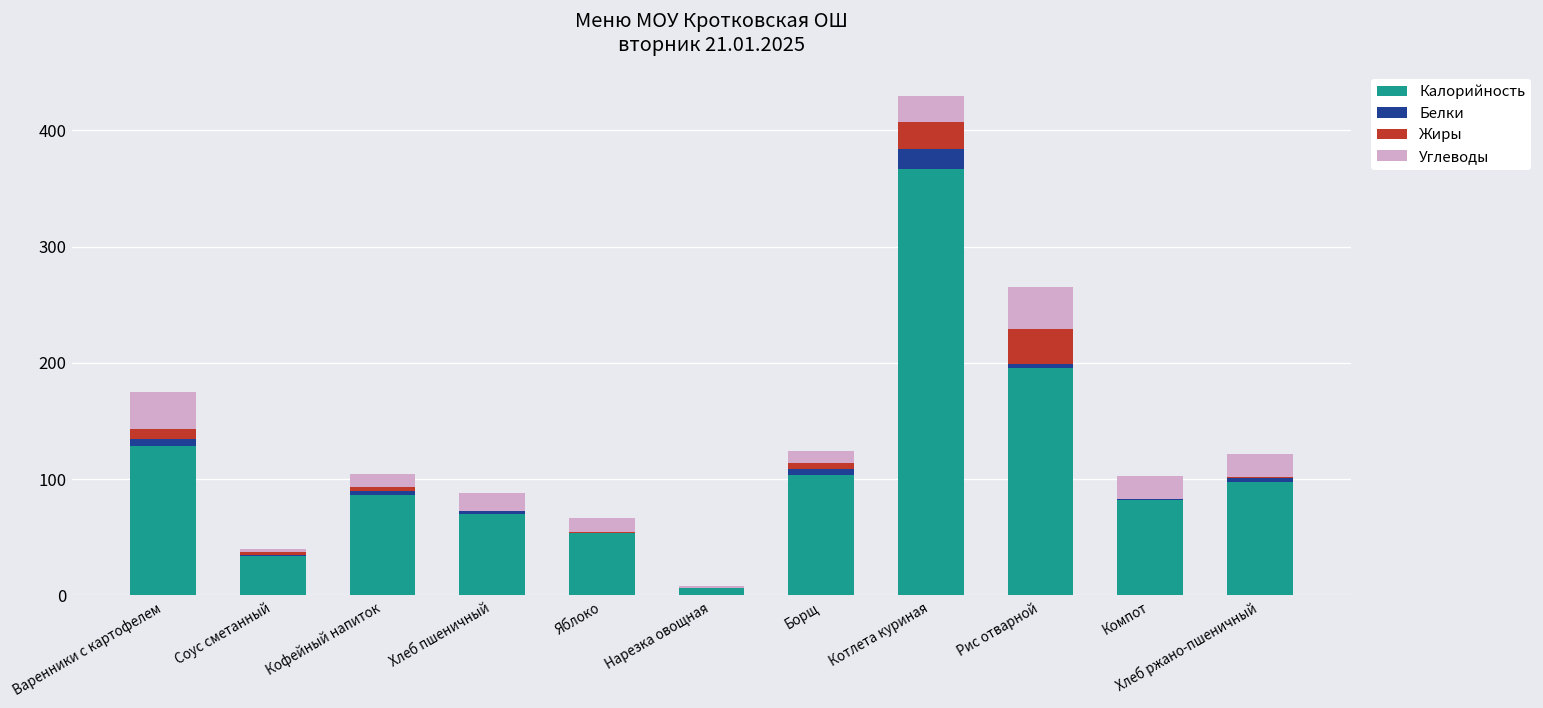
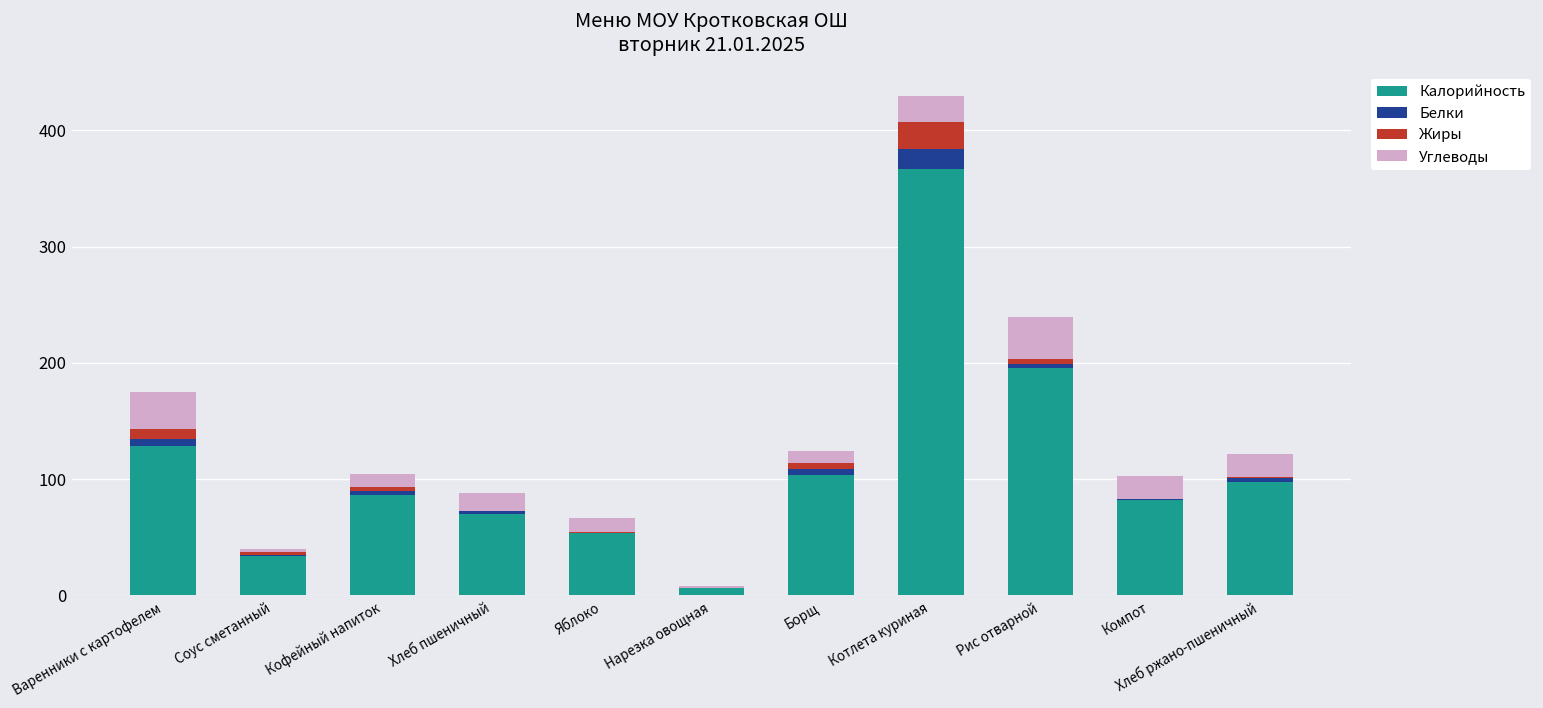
Жиры, Рис отварной: 30 -> 0
